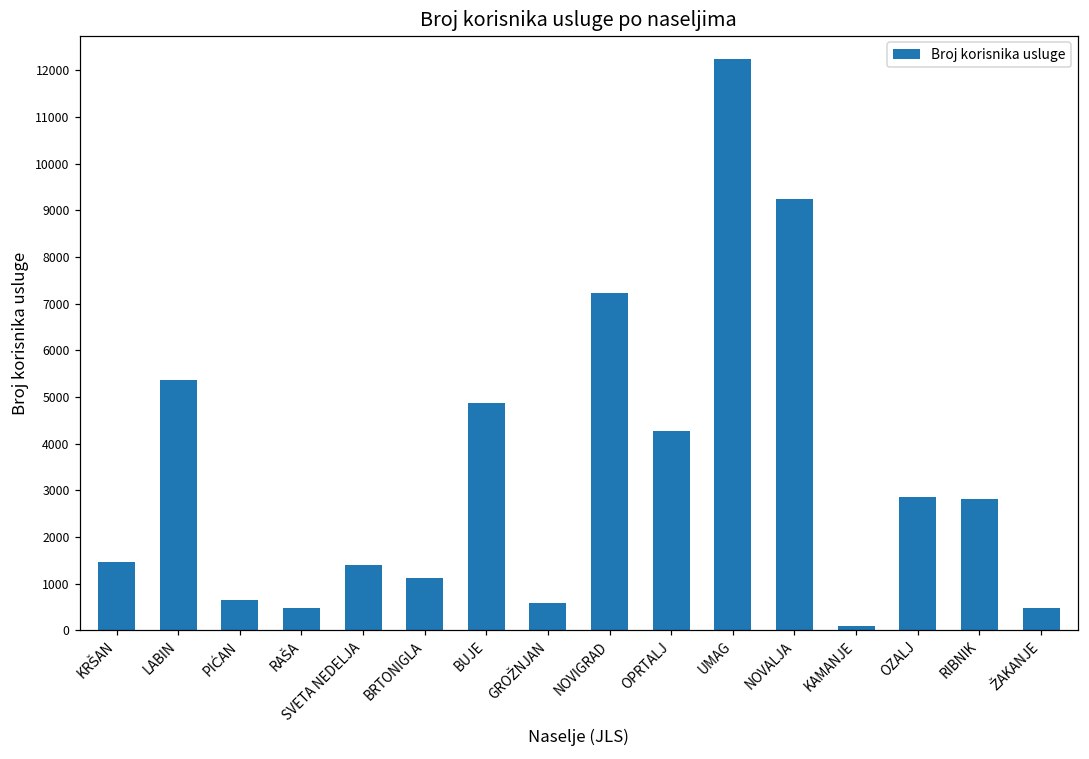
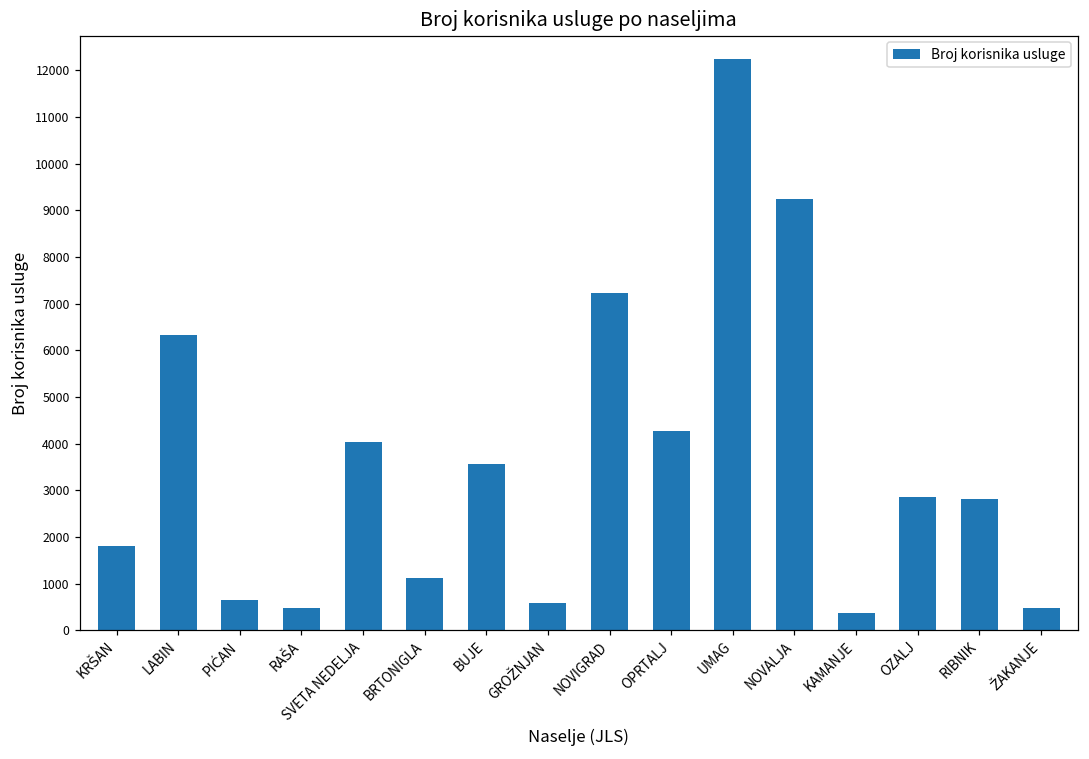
KRŠAN: 1500 -> 1800
LABIN: 5400 -> 6300
SVETA NEDELJA: 1400 -> 4000
BUJE: 4900 -> 3600
KAMANJE: 100 -> 400
